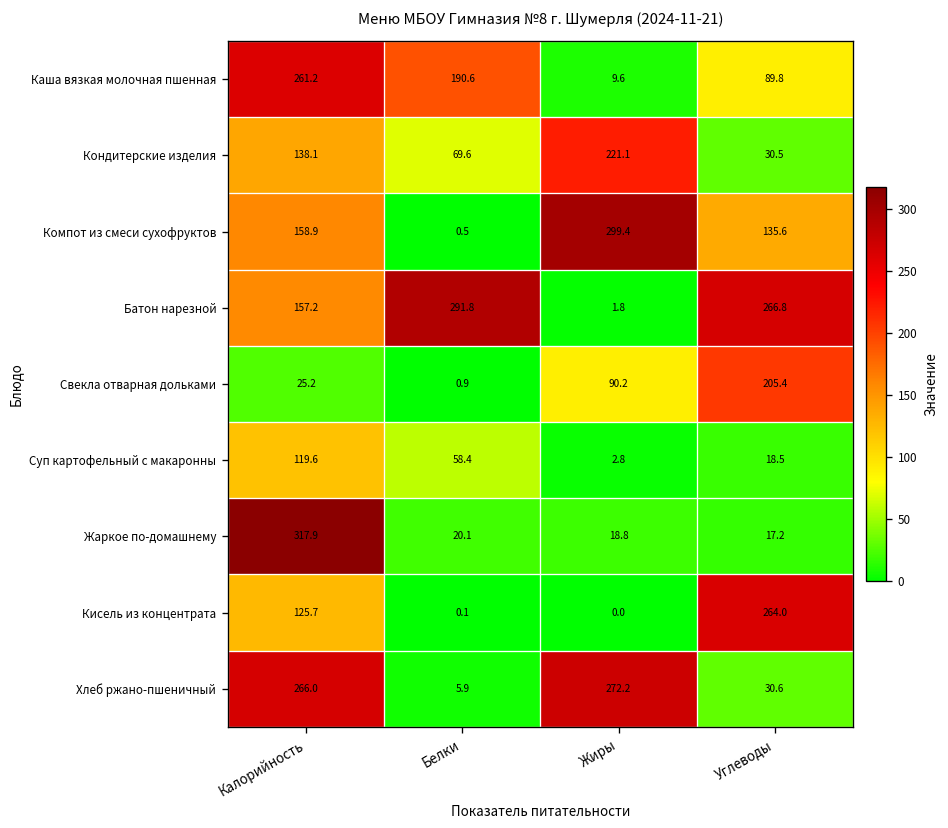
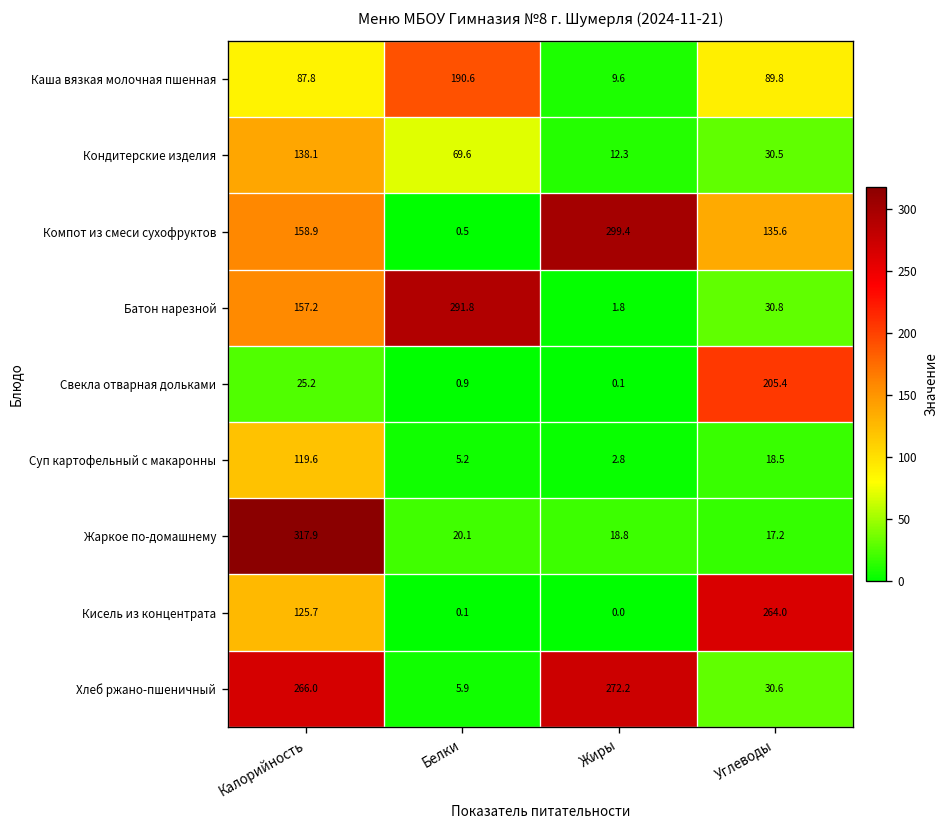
Каша вязкая молочная пшенная, Калорийность: 261.2 -> 87.8
Кондитерские изделия, Жиры: 221.1 -> 12.3
Батон нарезной, Углеводы: 266.8 -> 30.8
Свекла отварная дольками, Жиры: 90.2 -> 0.1
Суп картофельный с макаронны, Белки: 58.4 -> 5.2
